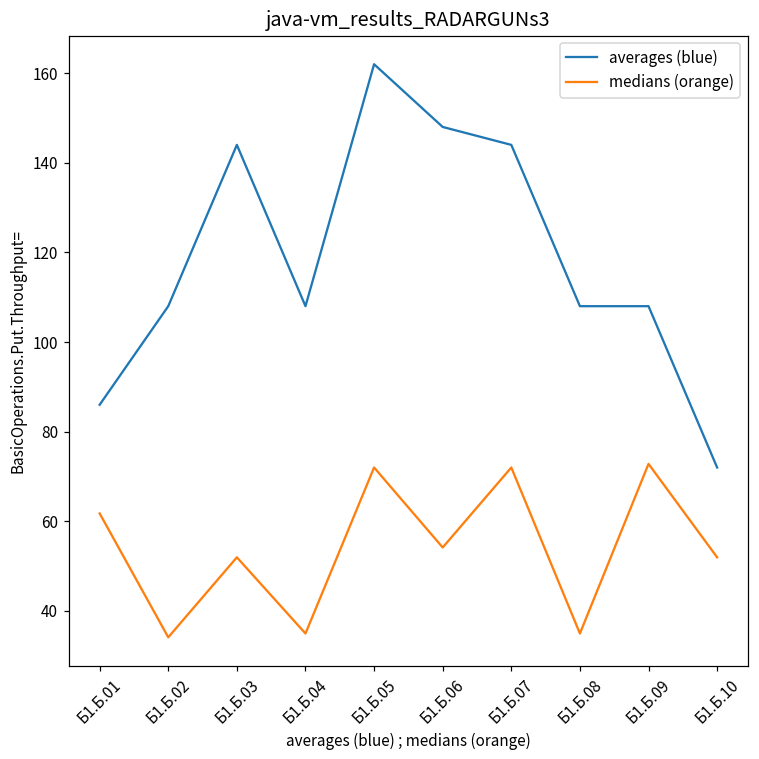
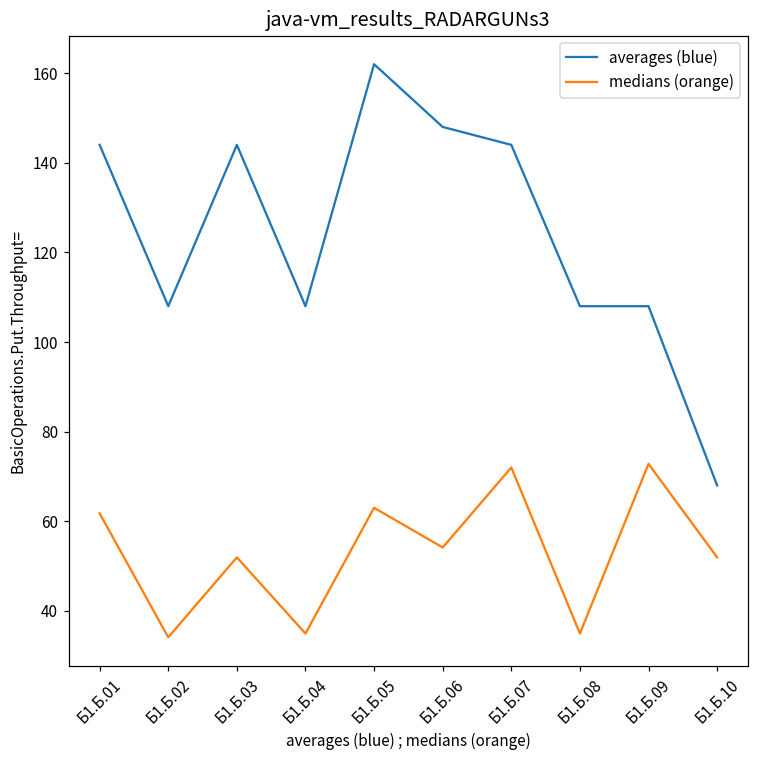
averages (blue), Б1.Б.01: 86 -> 144
medians (orange), Б1.Б.05: 72 -> 63
averages (blue), Б1.Б.10: 72 -> 68
